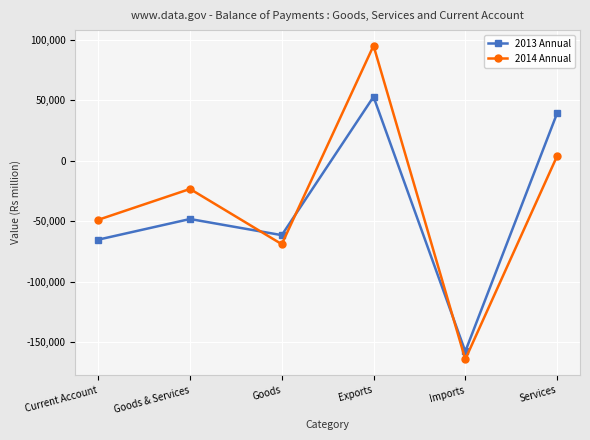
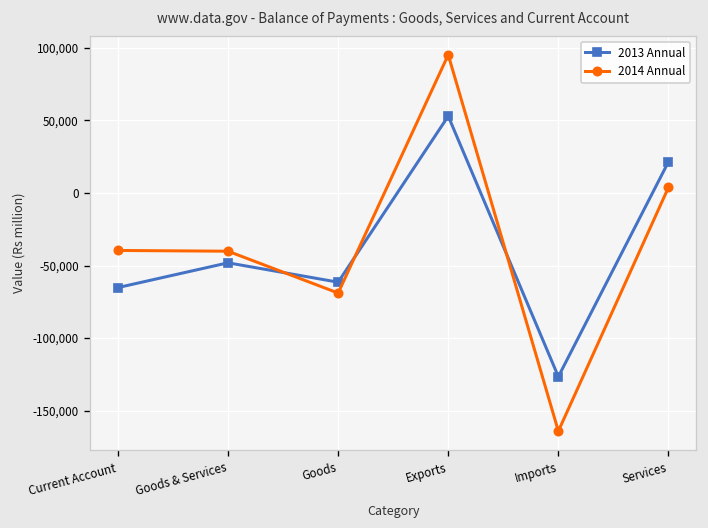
2014 Annual, Current Account: -49,000 -> -40,000
2014 Annual, Goods & Services: -23,000 -> -40,000
2013 Annual, Imports: -158,000 -> -127,000
2013 Annual, Services: 39,000 -> 21,000
